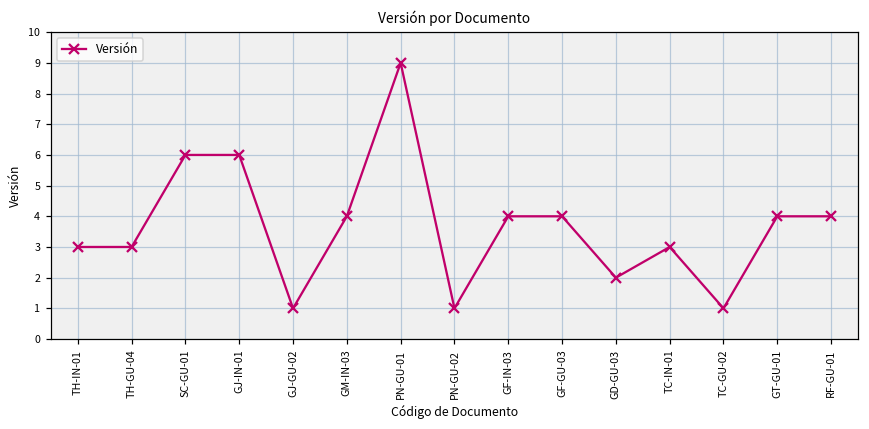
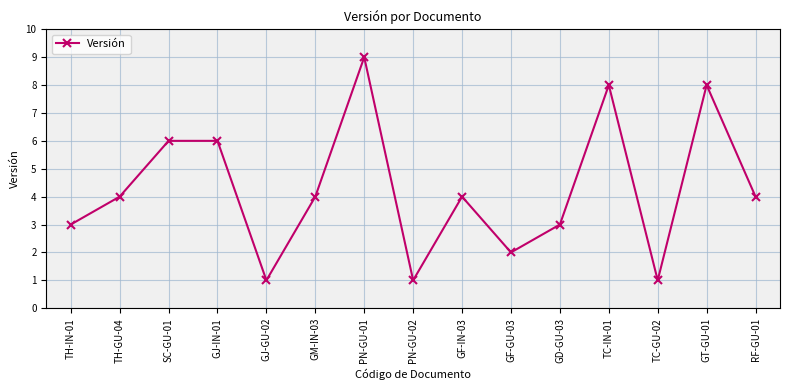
TH-GU-04: 3 -> 4
GF-GU-03: 4 -> 2
GD-GU-03: 2 -> 3
TC-IN-01: 3 -> 8
GT-GU-01: 4 -> 8
